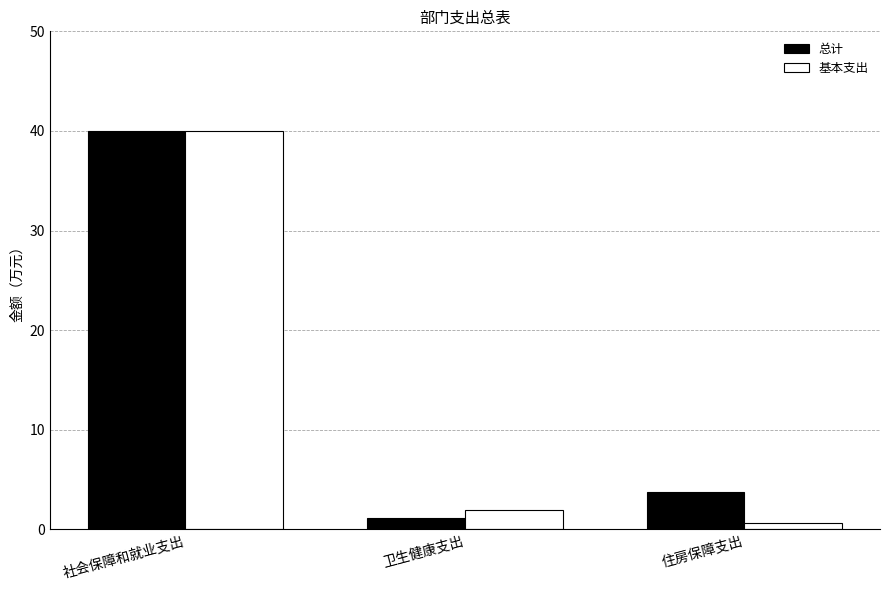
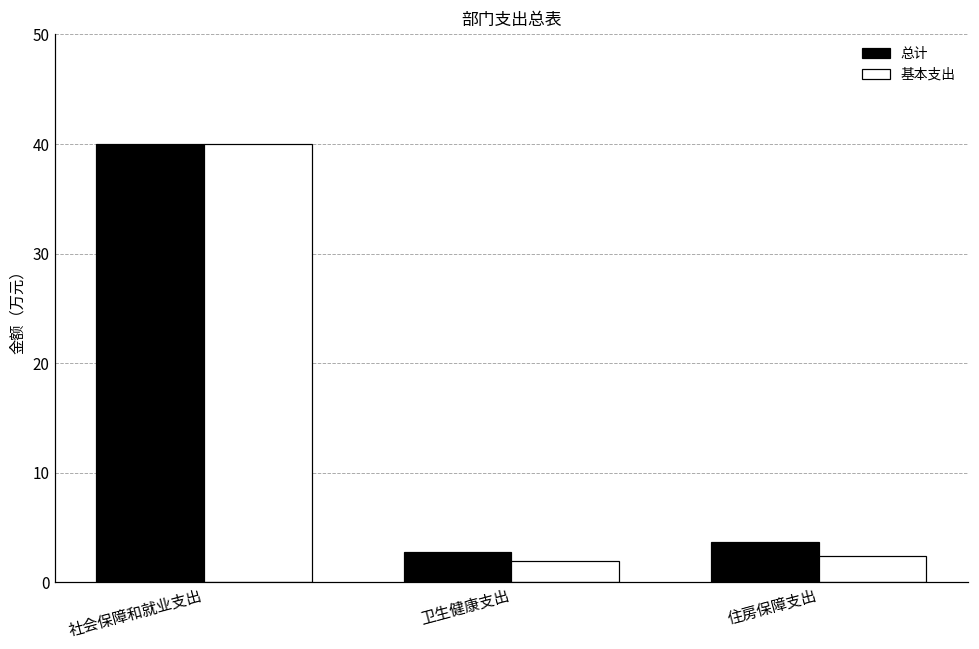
总计, 卫生健康支出: 1 -> 3
基本支出, 住房保障支出: 1 -> 2
